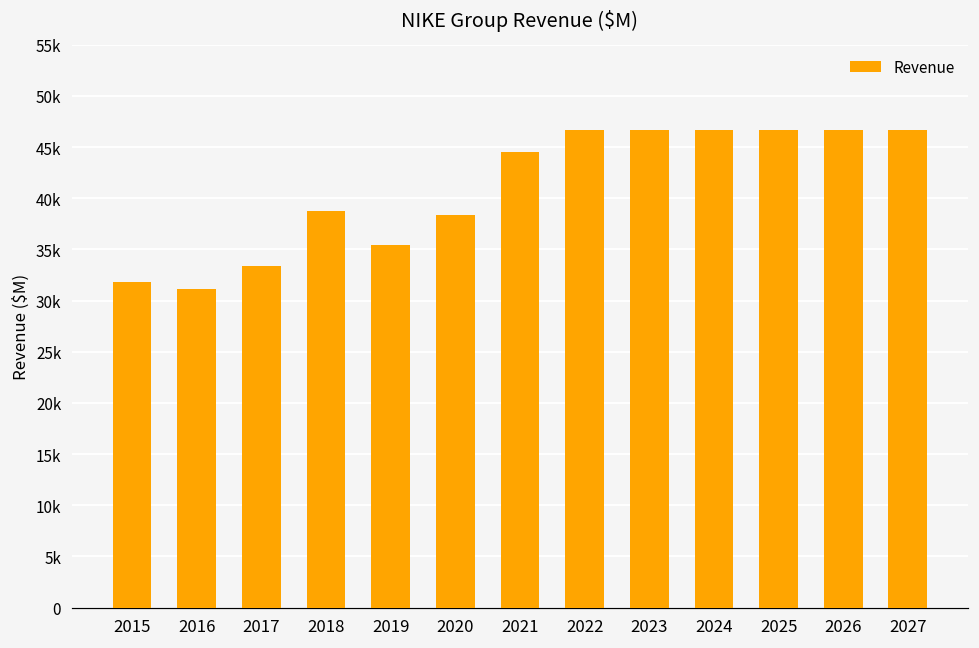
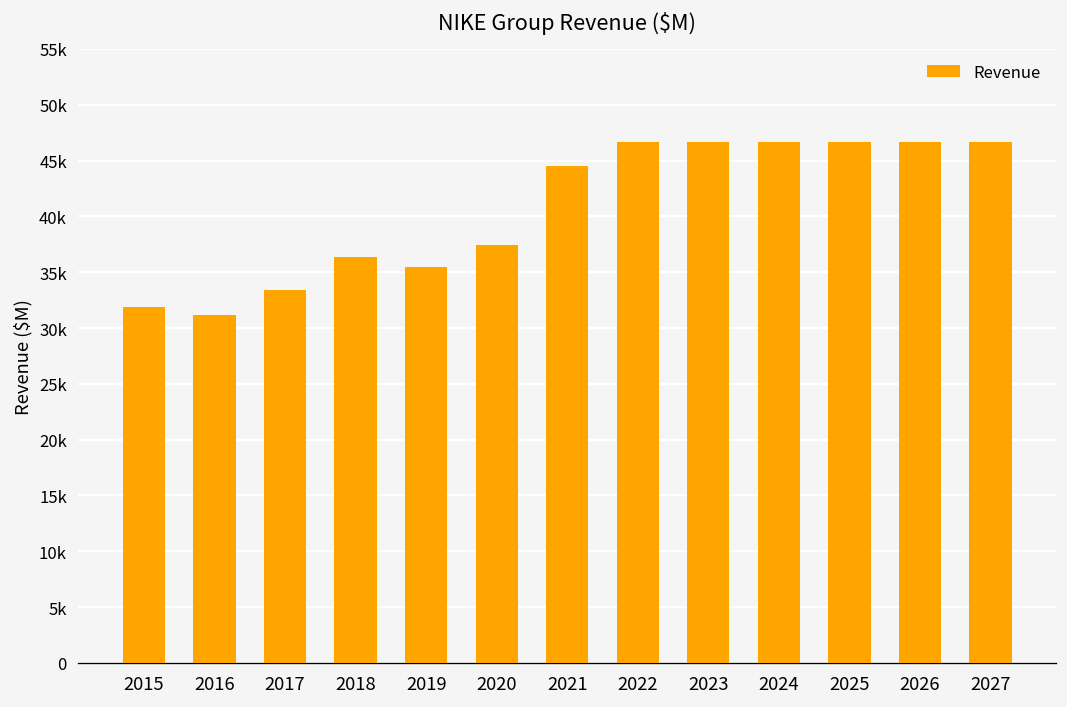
2018: 39000 -> 36000
2020: 38000 -> 37000
